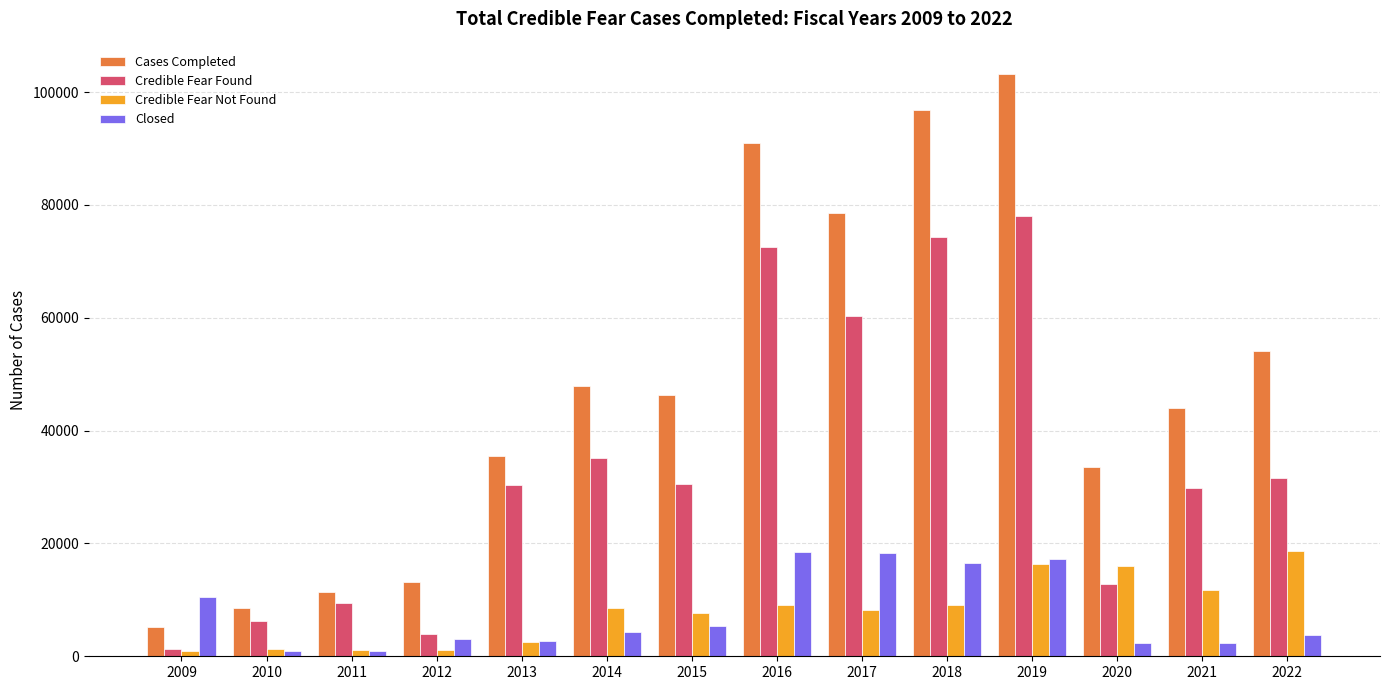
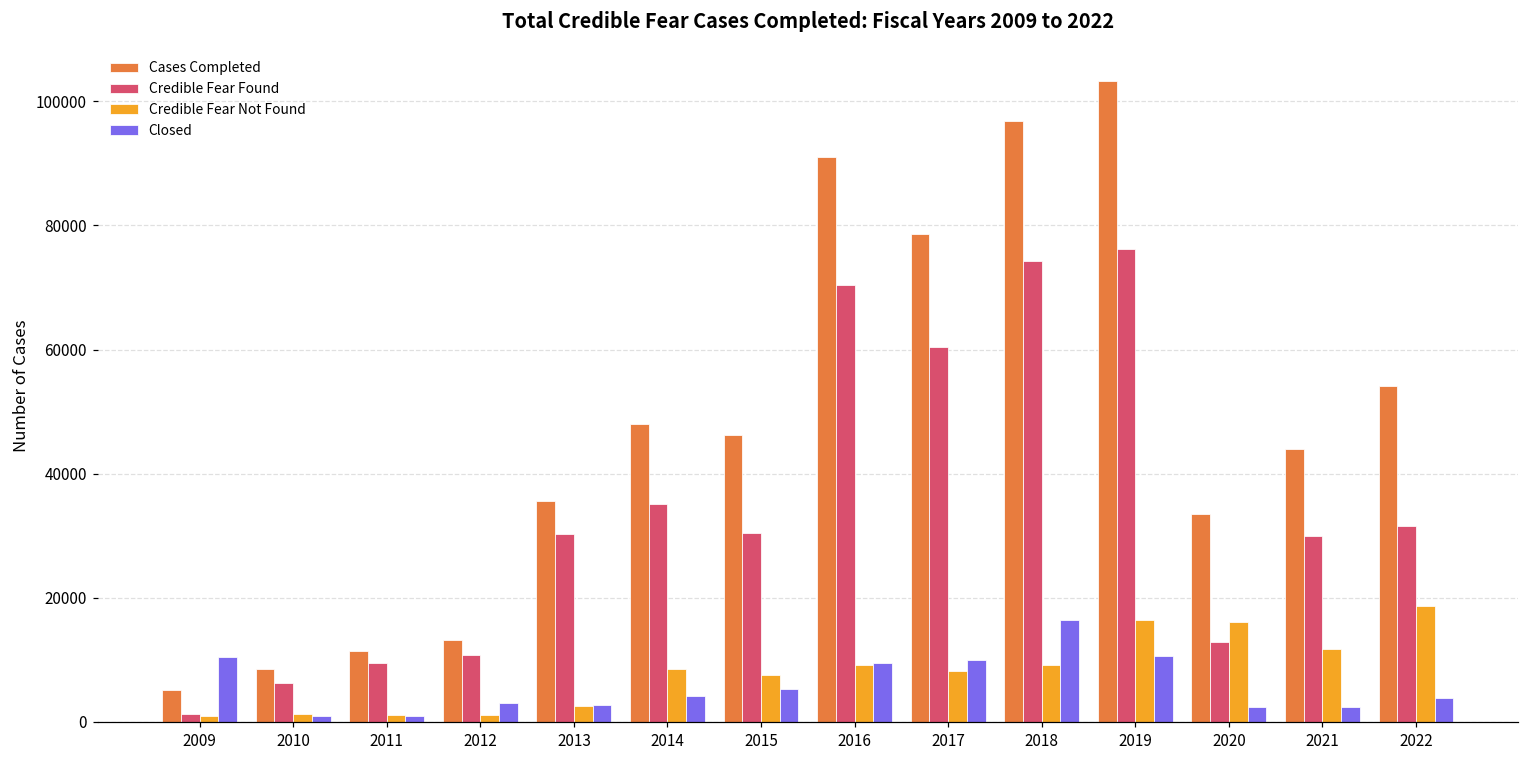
Credible Fear Found, 2012: 4000 -> 11000
Credible Fear Found, 2016: 72000 -> 70000
Closed, 2016: 18000 -> 9000
Closed, 2017: 18000 -> 10000
Credible Fear Found, 2019: 78000 -> 76000
Closed, 2019: 17000 -> 11000
